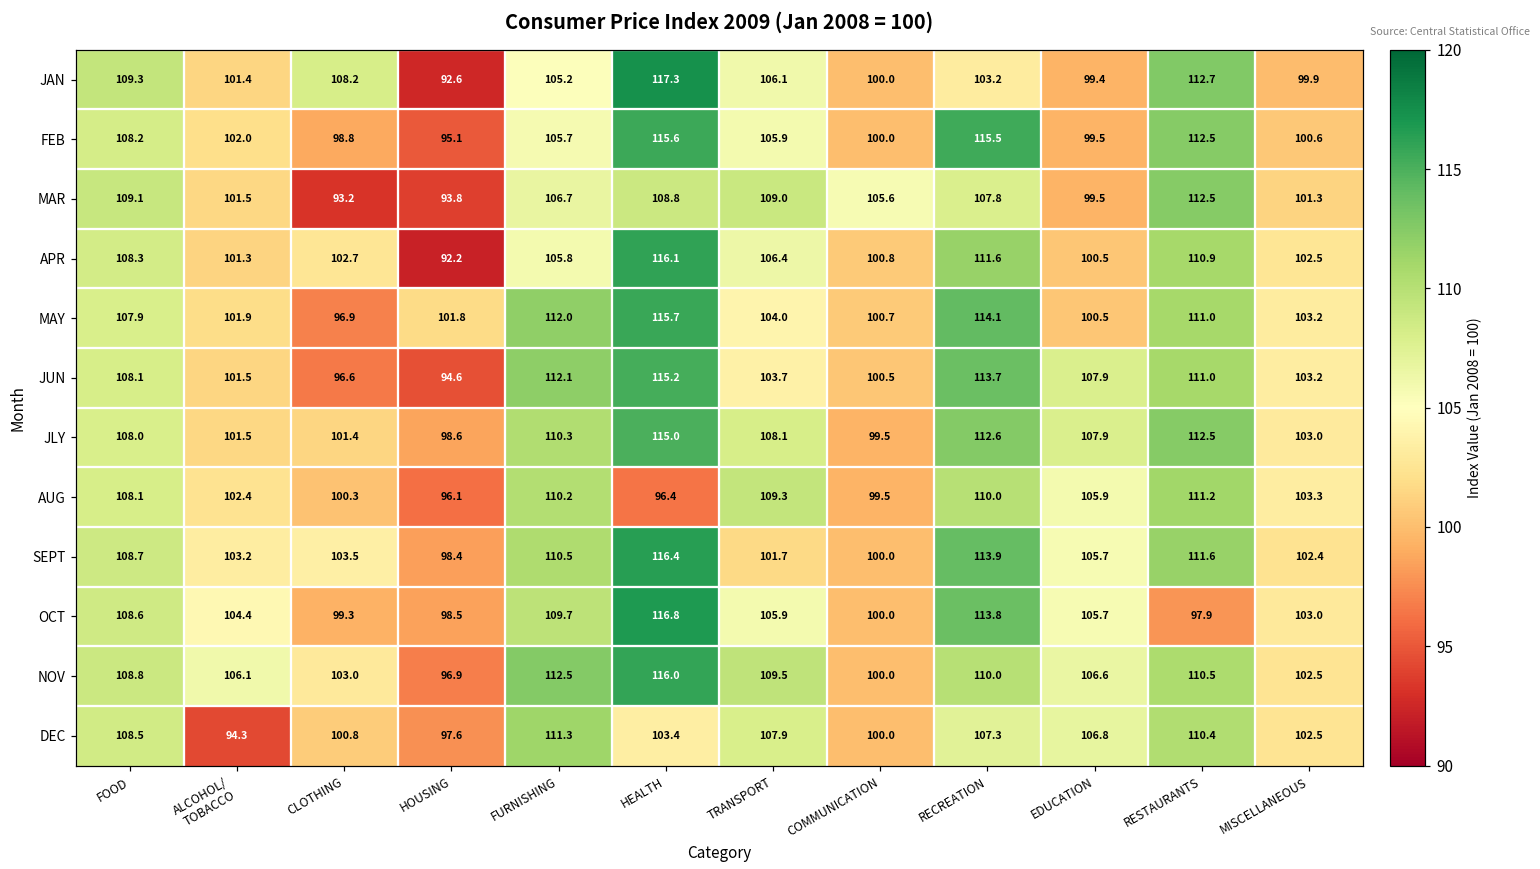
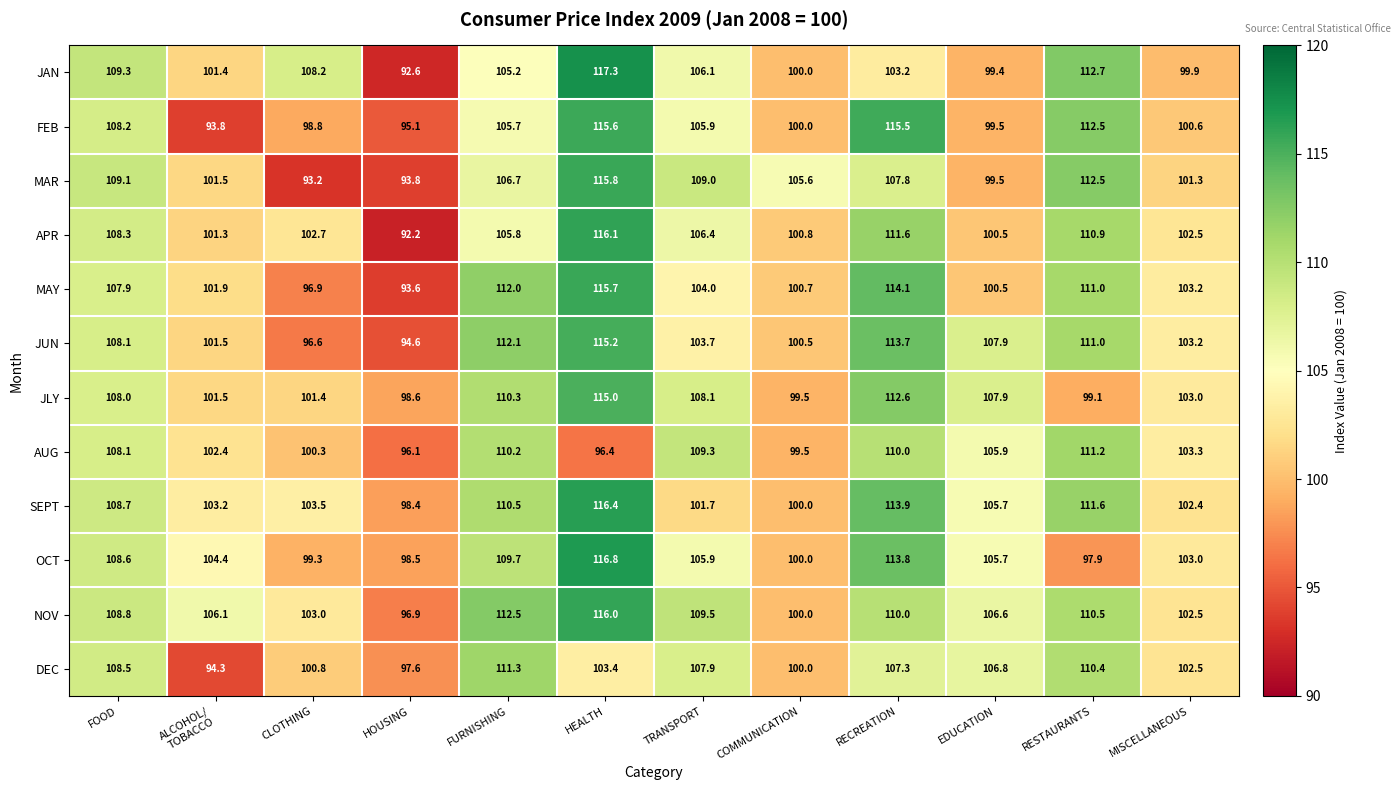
FEB, ALCOHOL/ TOBACCO: 102.0 -> 93.8
MAR, HEALTH: 108.8 -> 115.8
MAY, HOUSING: 101.8 -> 93.6
JLY, RESTAURANTS: 112.5 -> 99.1
